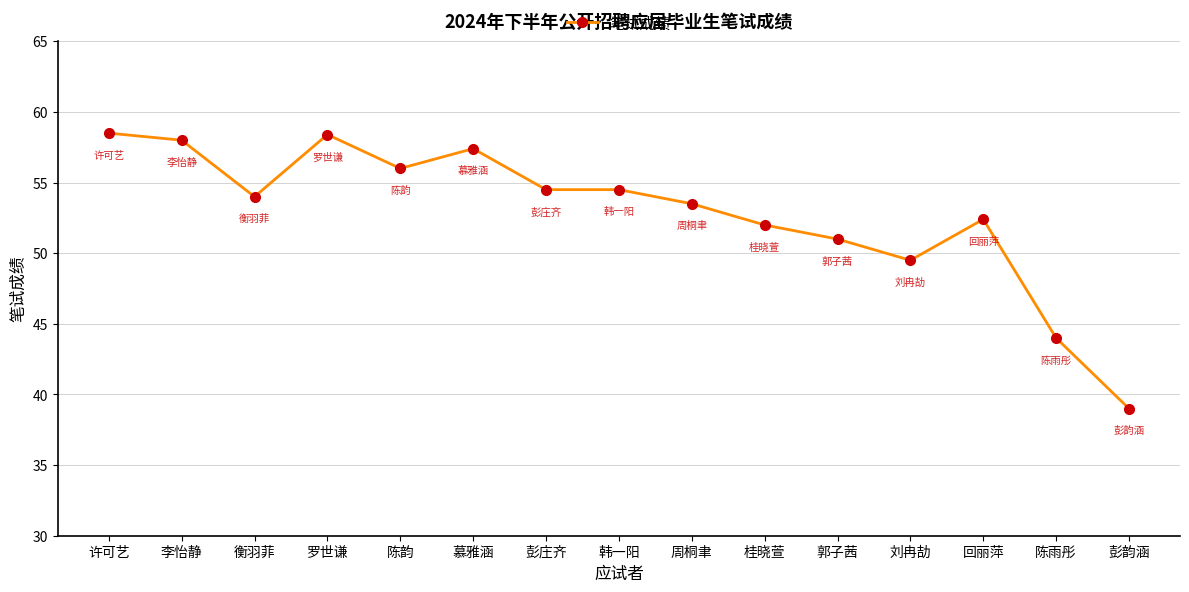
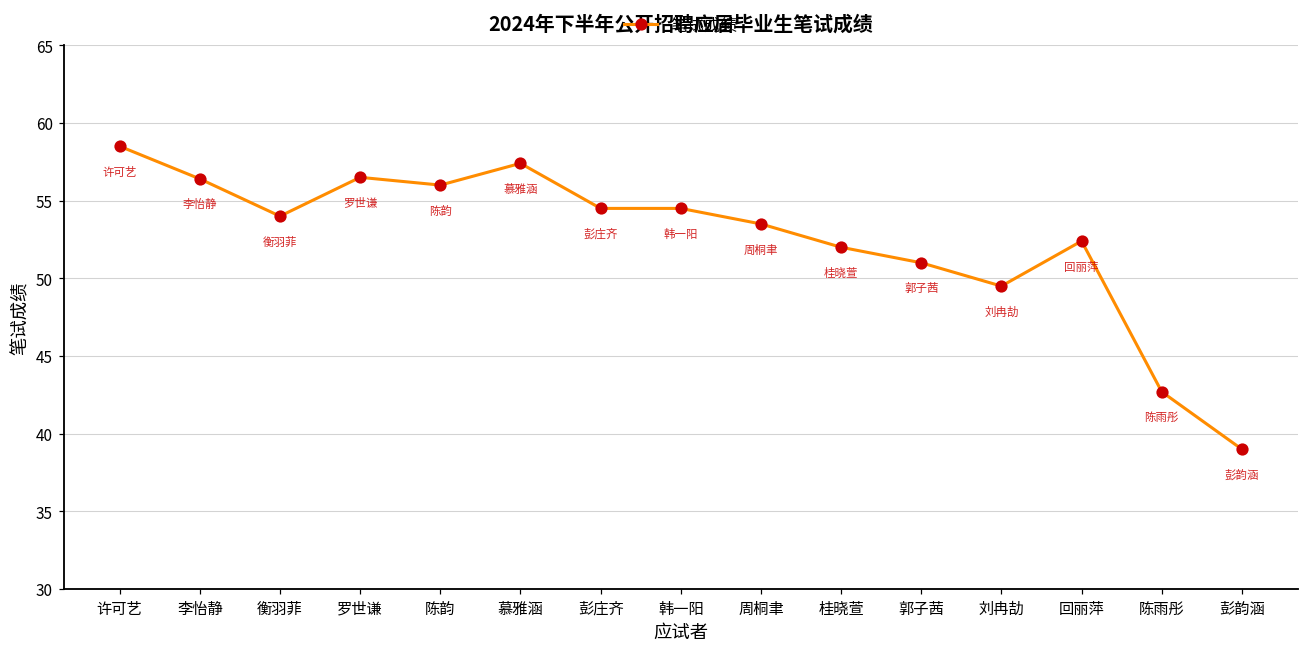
李怡静: 58.0 -> 56.4
罗世谦: 58.4 -> 56.5
陈雨彤: 44.0 -> 42.7
